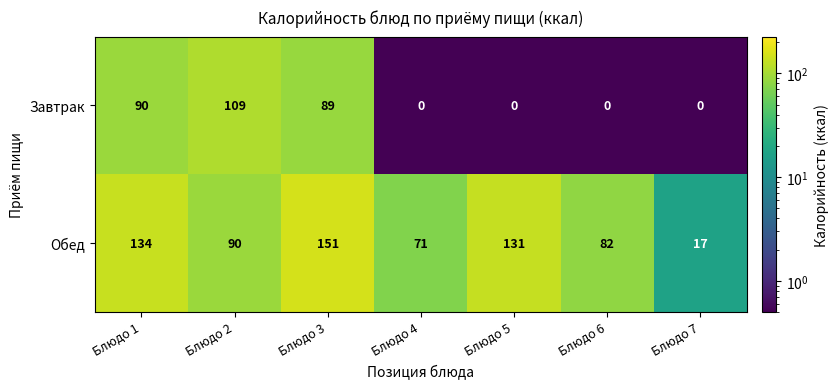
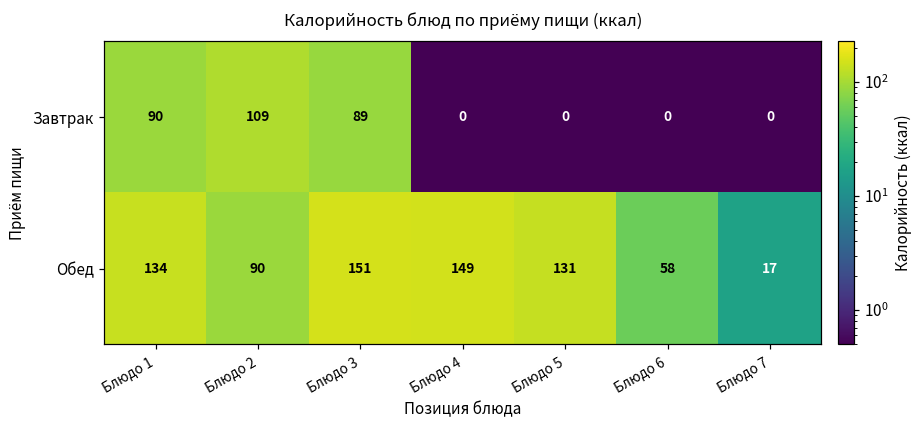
Обед, Блюдо 4: 71 -> 149
Обед, Блюдо 6: 82 -> 58
